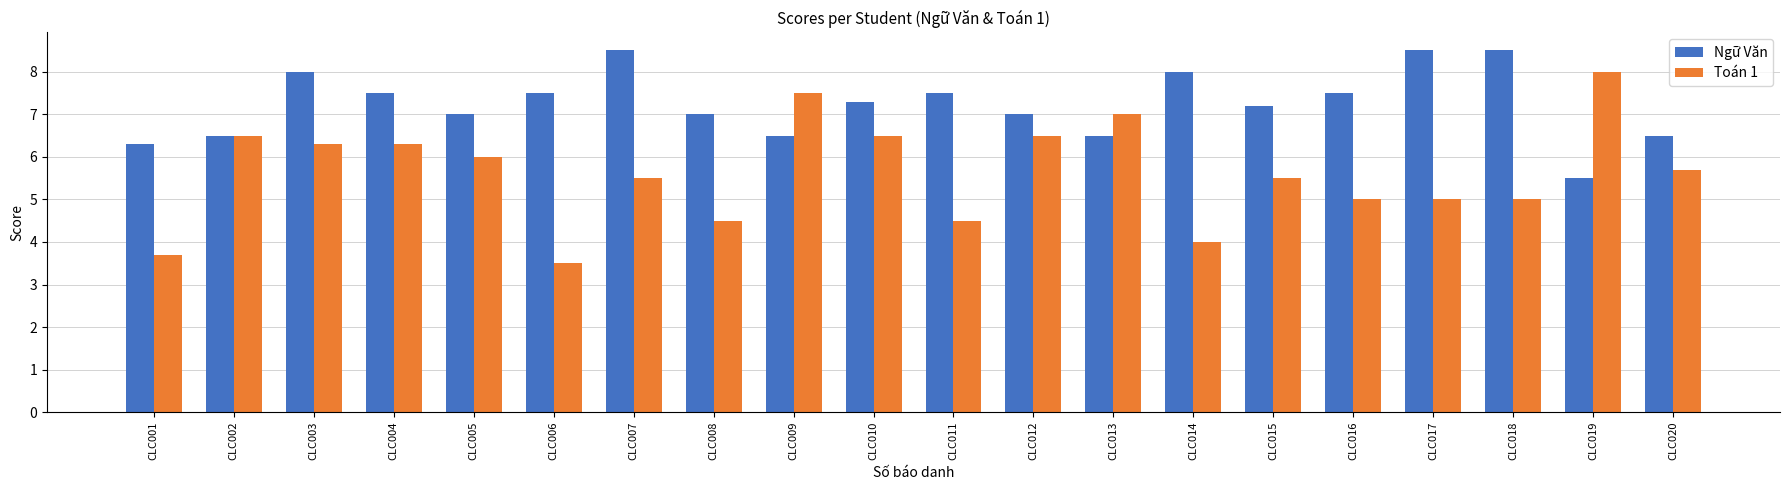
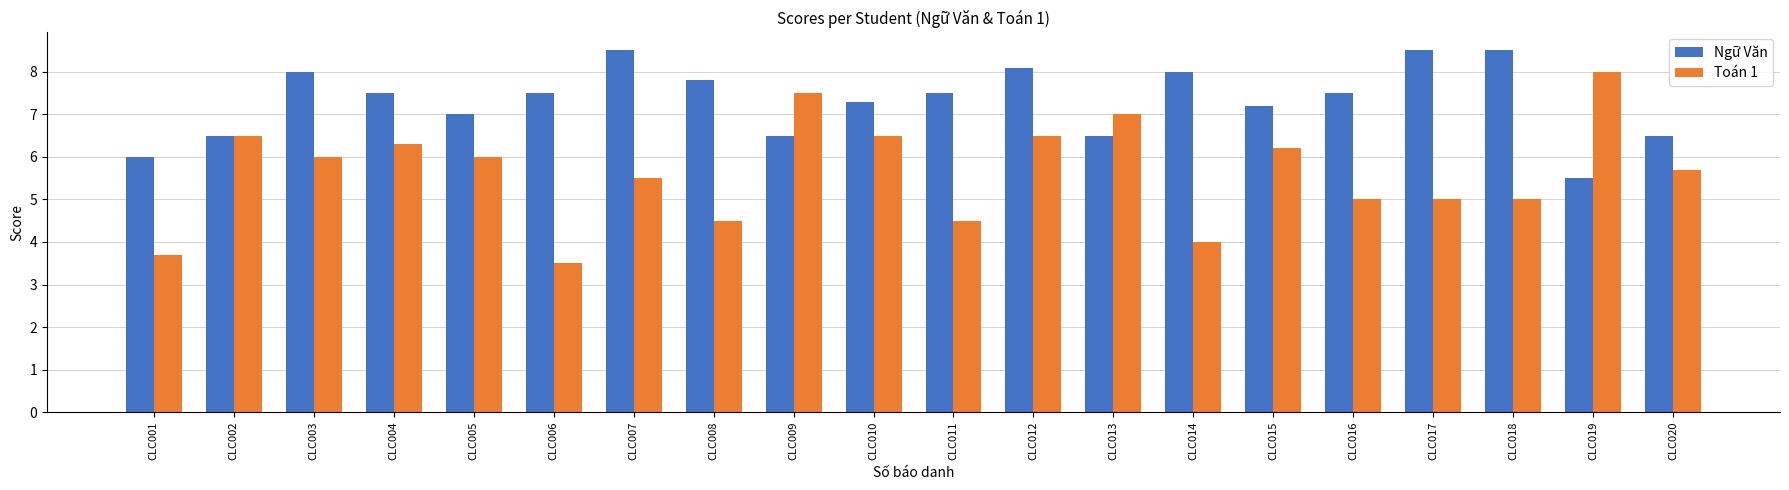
Ngữ Văn, CLC001: 6.3 -> 6.0
Toán 1, CLC003: 6.3 -> 6.0
Ngữ Văn, CLC008: 7.0 -> 7.8
Ngữ Văn, CLC012: 7.0 -> 8.1
Toán 1, CLC015: 5.5 -> 6.2
